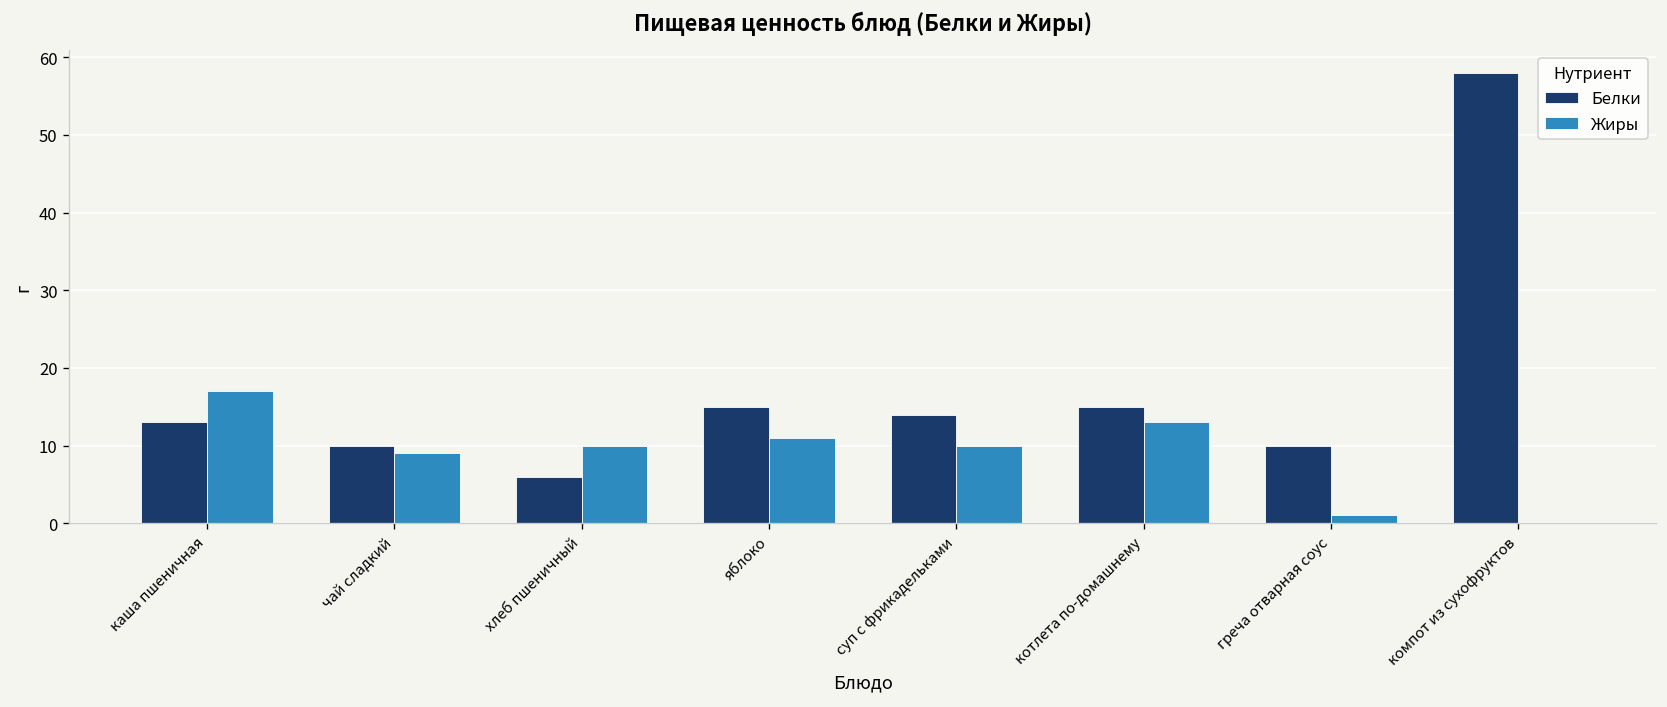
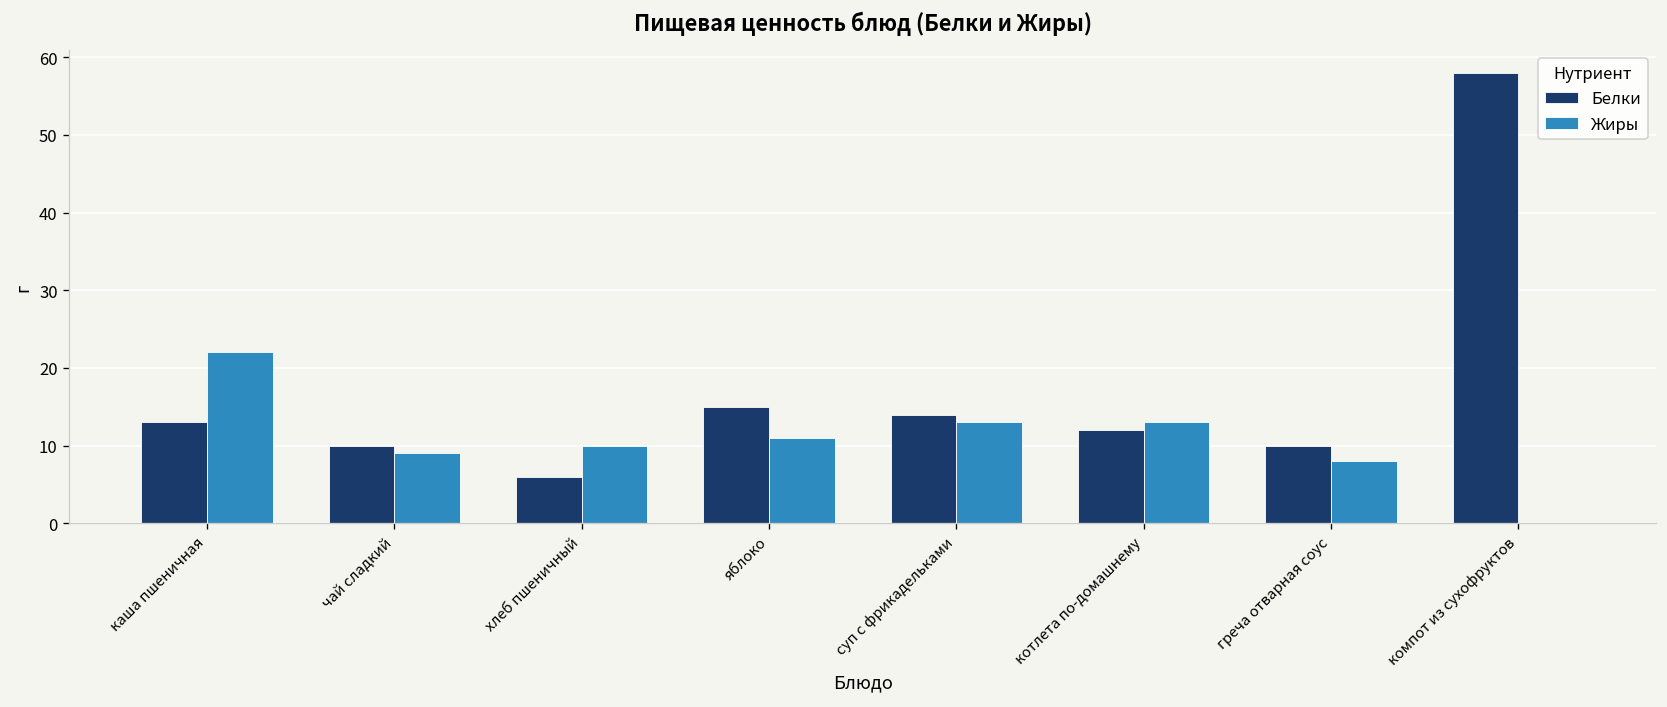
Жиры, каша пшеничная: 17 -> 22
Жиры, суп с фрикадельками: 10 -> 13
Белки, котлета по-домашнему: 15 -> 12
Жиры, греча отварная соус: 1 -> 8
